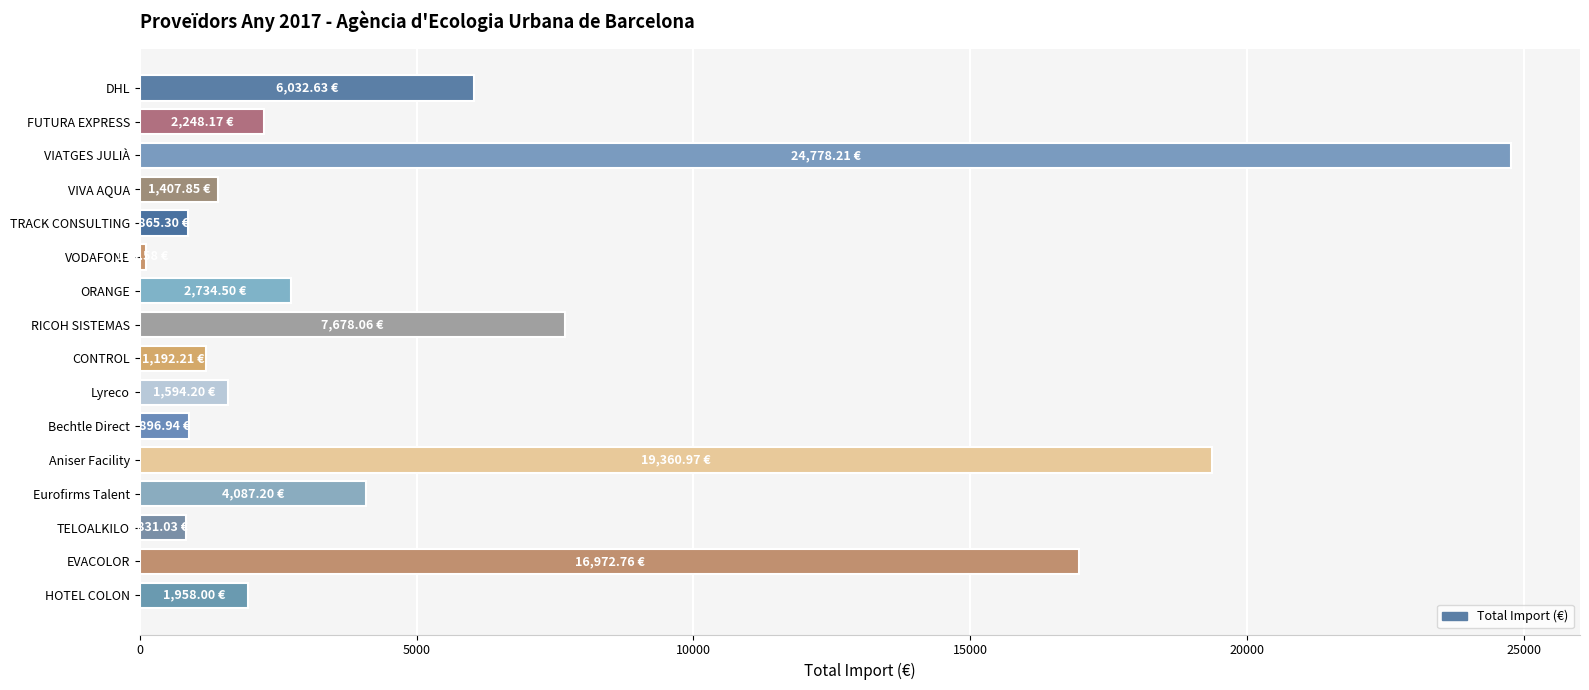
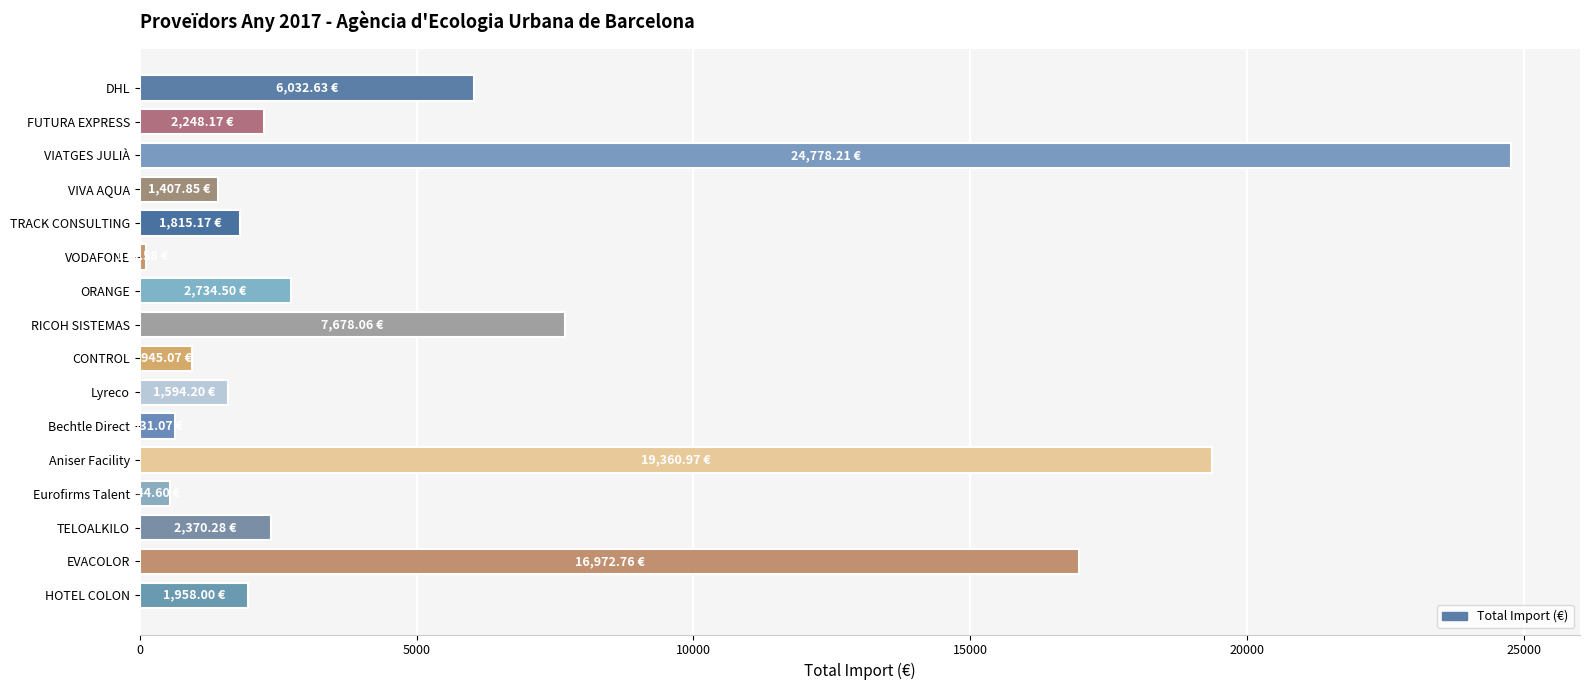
TRACK CONSULTING: 865.30 -> 1,815.17
CONTROL: 1,192.21 -> 945.07
Bechtle Direct: 896.94 -> 631.07
Eurofirms Talent: 4100 -> 500
TELOALKILO: 831.03 -> 2,370.28
